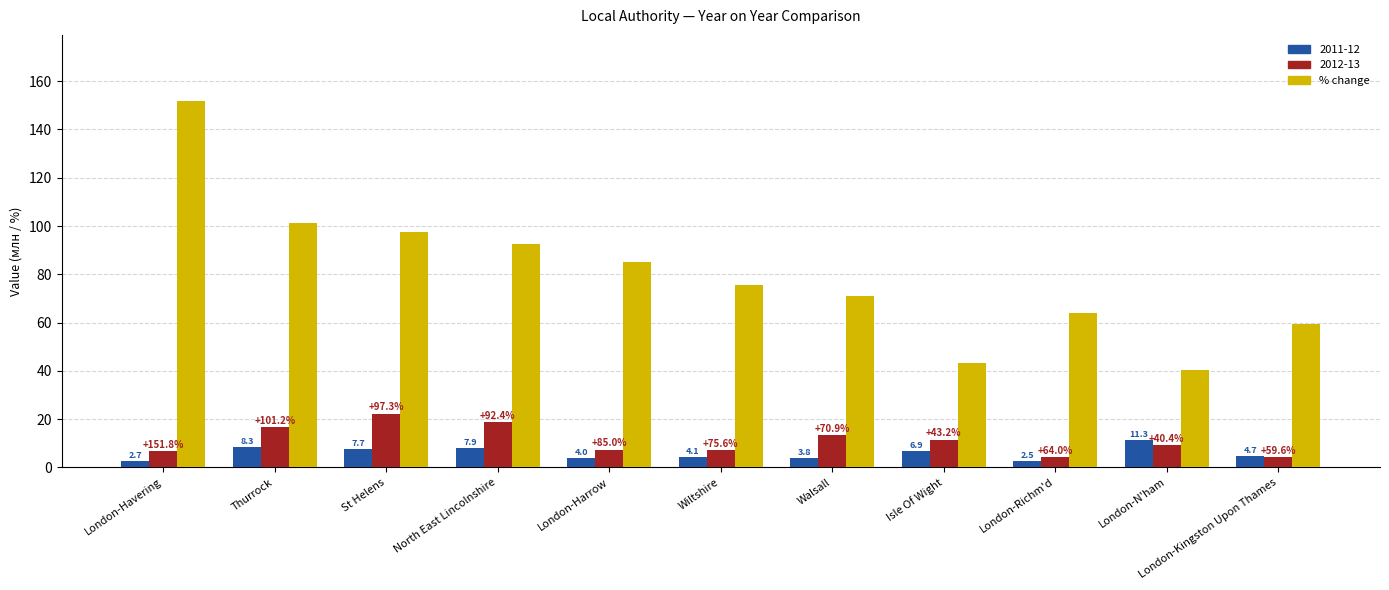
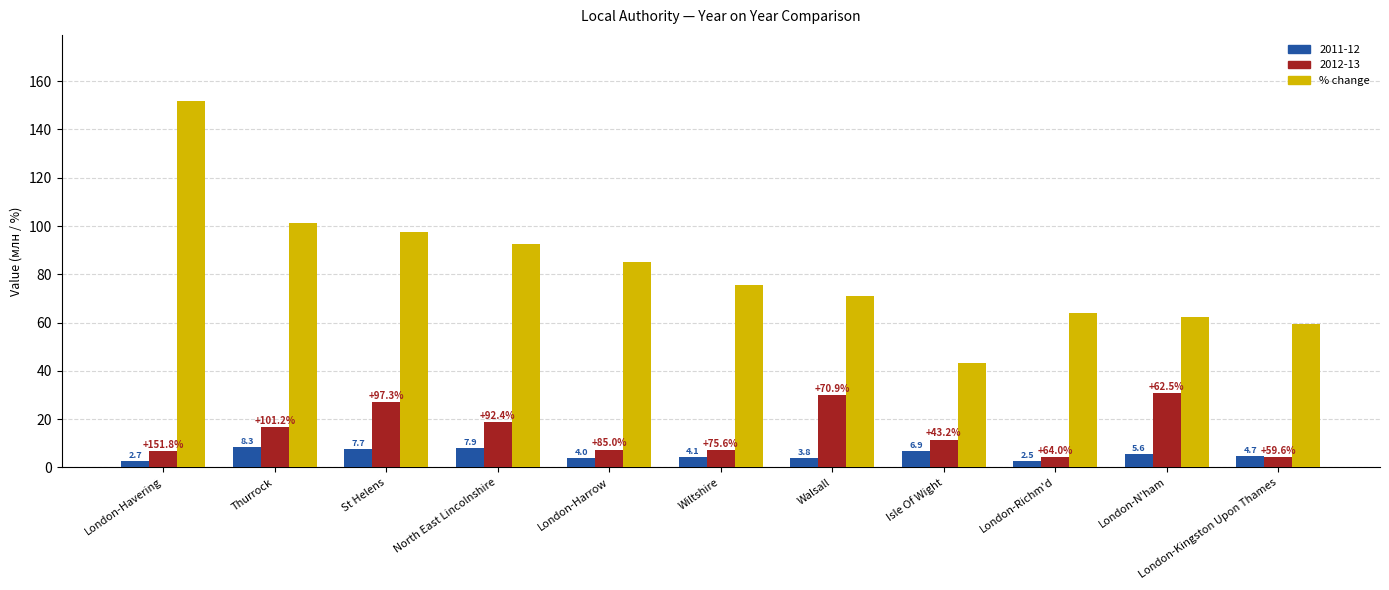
2012-13, St Helens: 22 -> 27
2012-13, Walsall: 14 -> 30
2011-12, London-N'ham: 11.3 -> 5.6
2012-13, London-N'ham: 9 -> 31
% change, London-N'ham: +40.4% -> +62.5%
